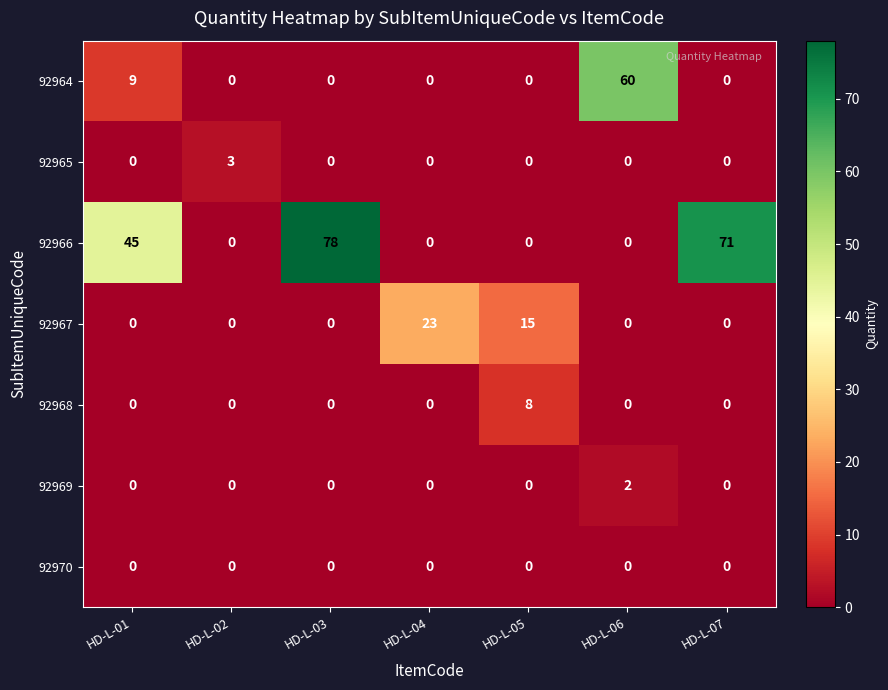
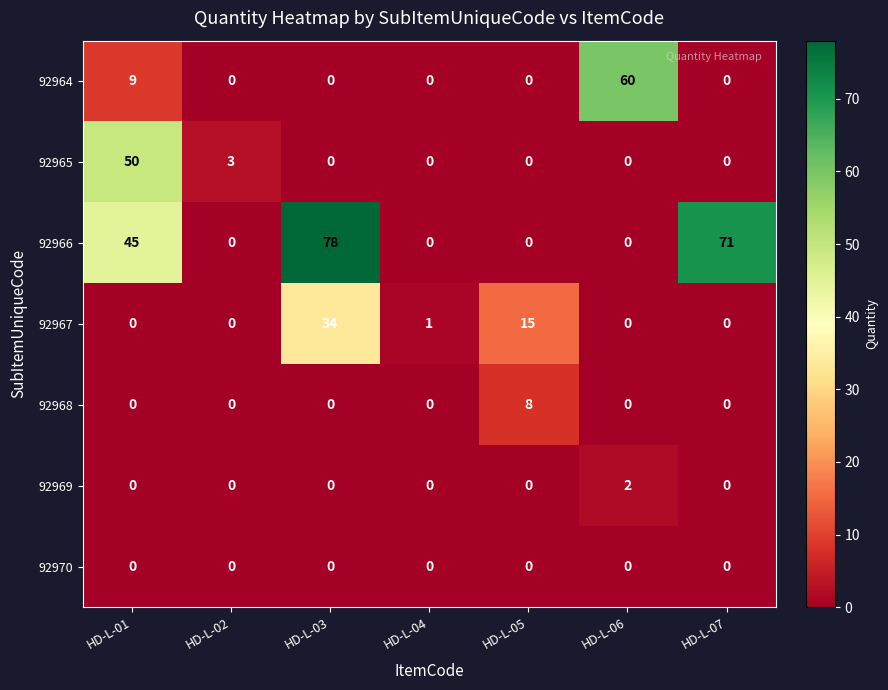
92965, HD-L-01: 0 -> 50
92967, HD-L-03: 0 -> 34
92967, HD-L-04: 23 -> 1
